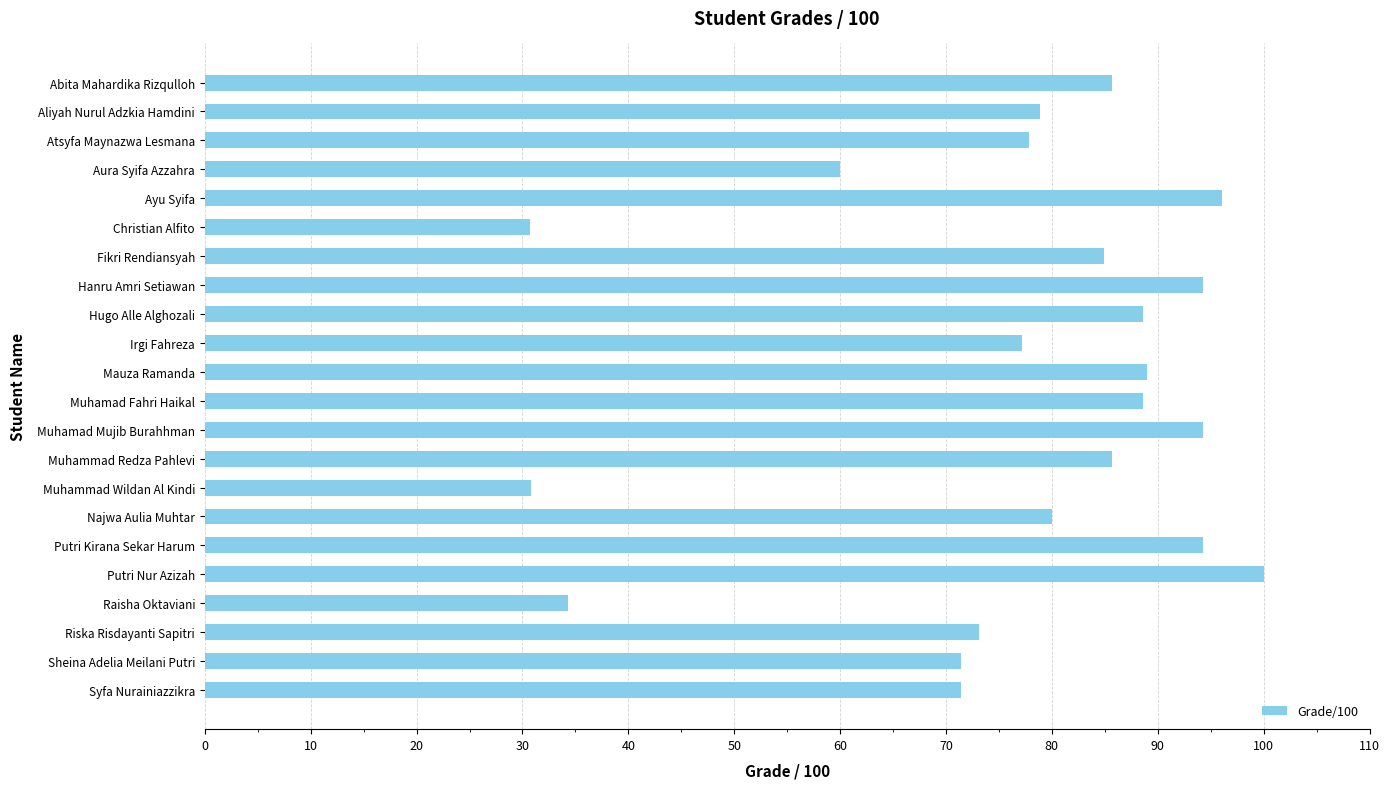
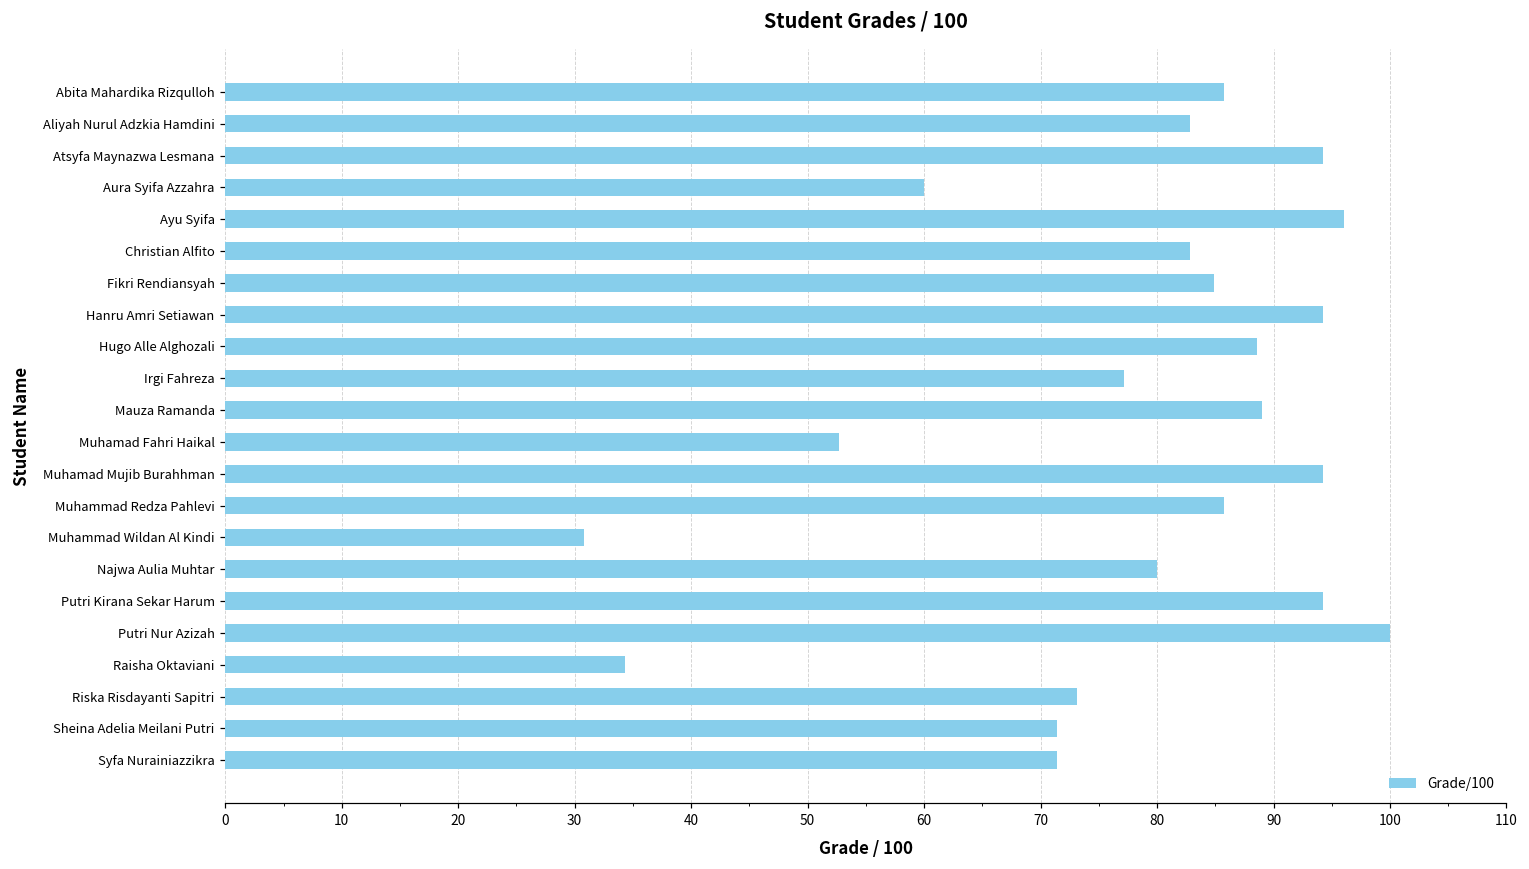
Aliyah Nurul Adzkia Hamdini: 78.9 -> 82.9
Atsyfa Maynazwa Lesmana: 77.8 -> 94.3
Christian Alfito: 30.7 -> 82.9
Muhamad Fahri Haikal: 88.6 -> 52.7
